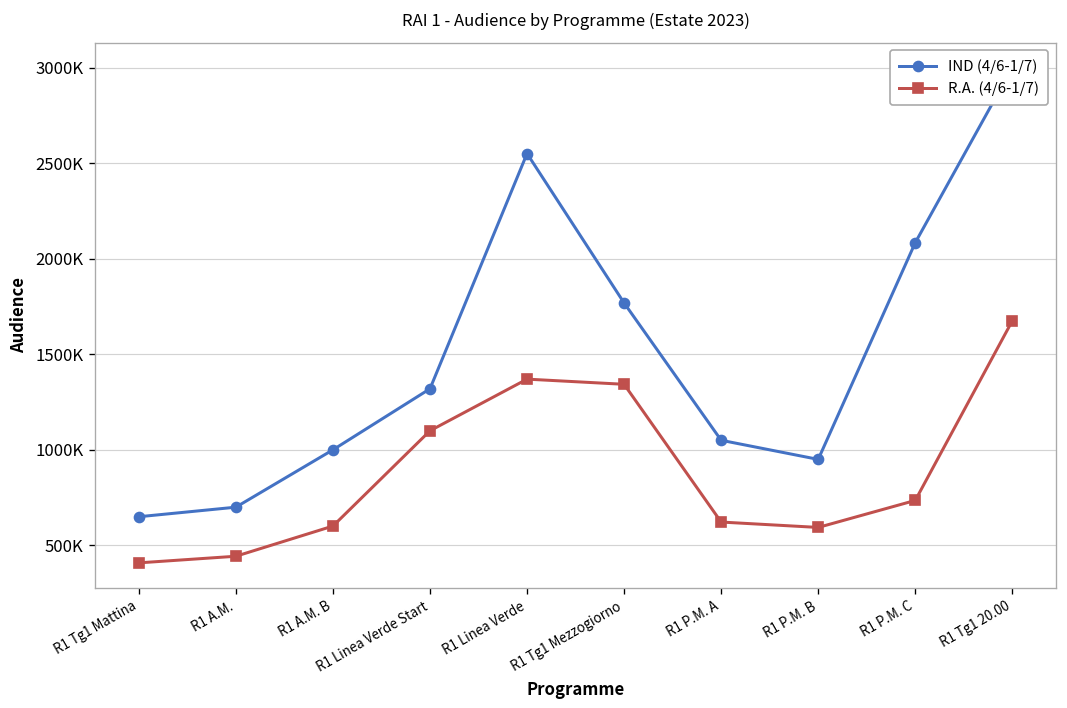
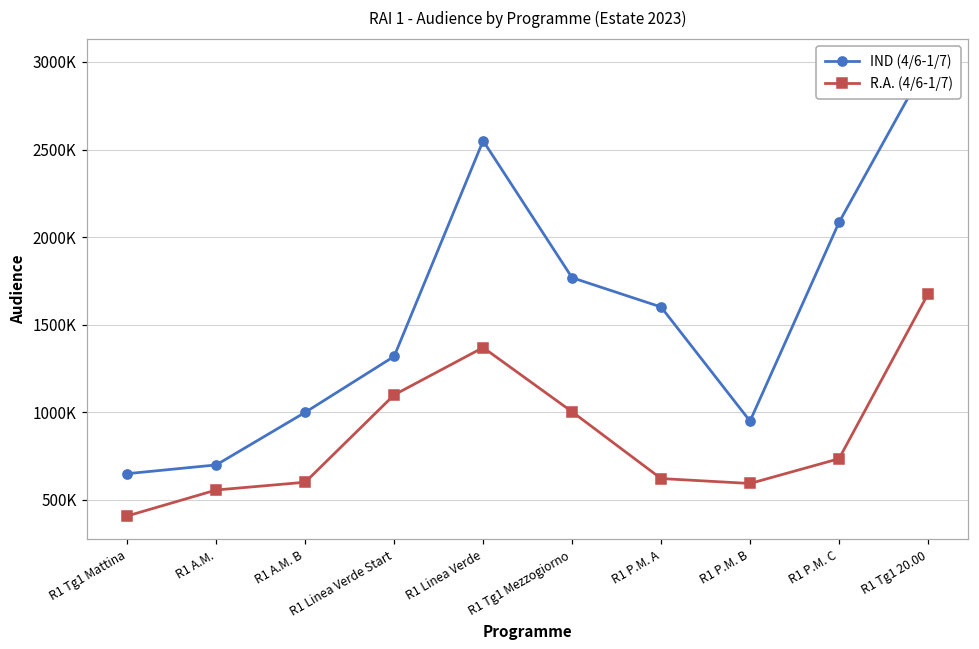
R.A. (4/6-1/7), R1 A.M.: 440000 -> 560000
R.A. (4/6-1/7), R1 Tg1 Mezzogiorno: 1340000 -> 1000000
IND (4/6-1/7), R1 P.M. A: 1050000 -> 1600000
